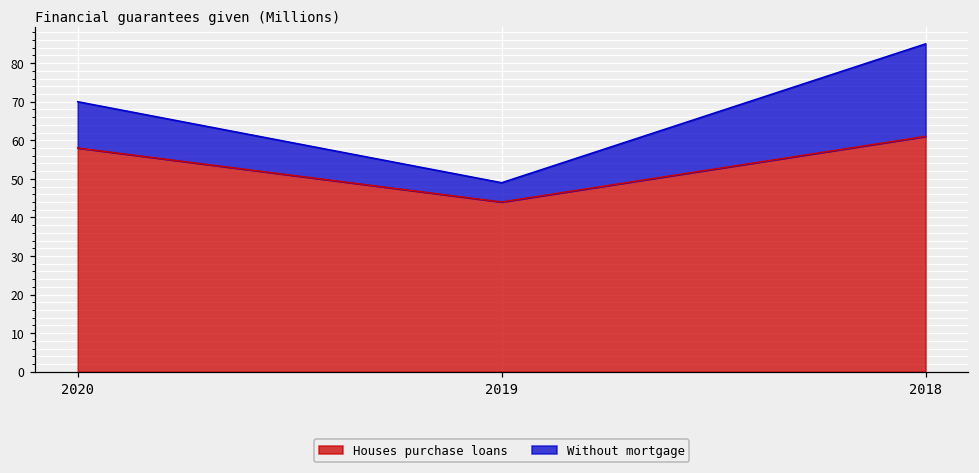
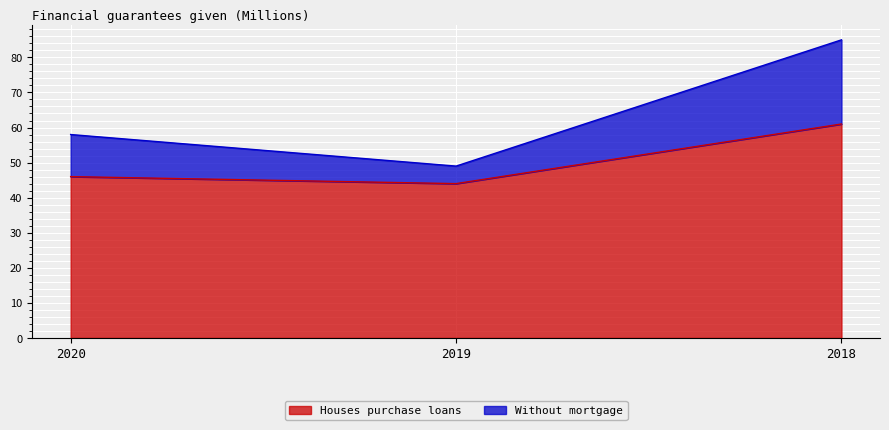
Houses purchase loans, 2020: 58 -> 46
